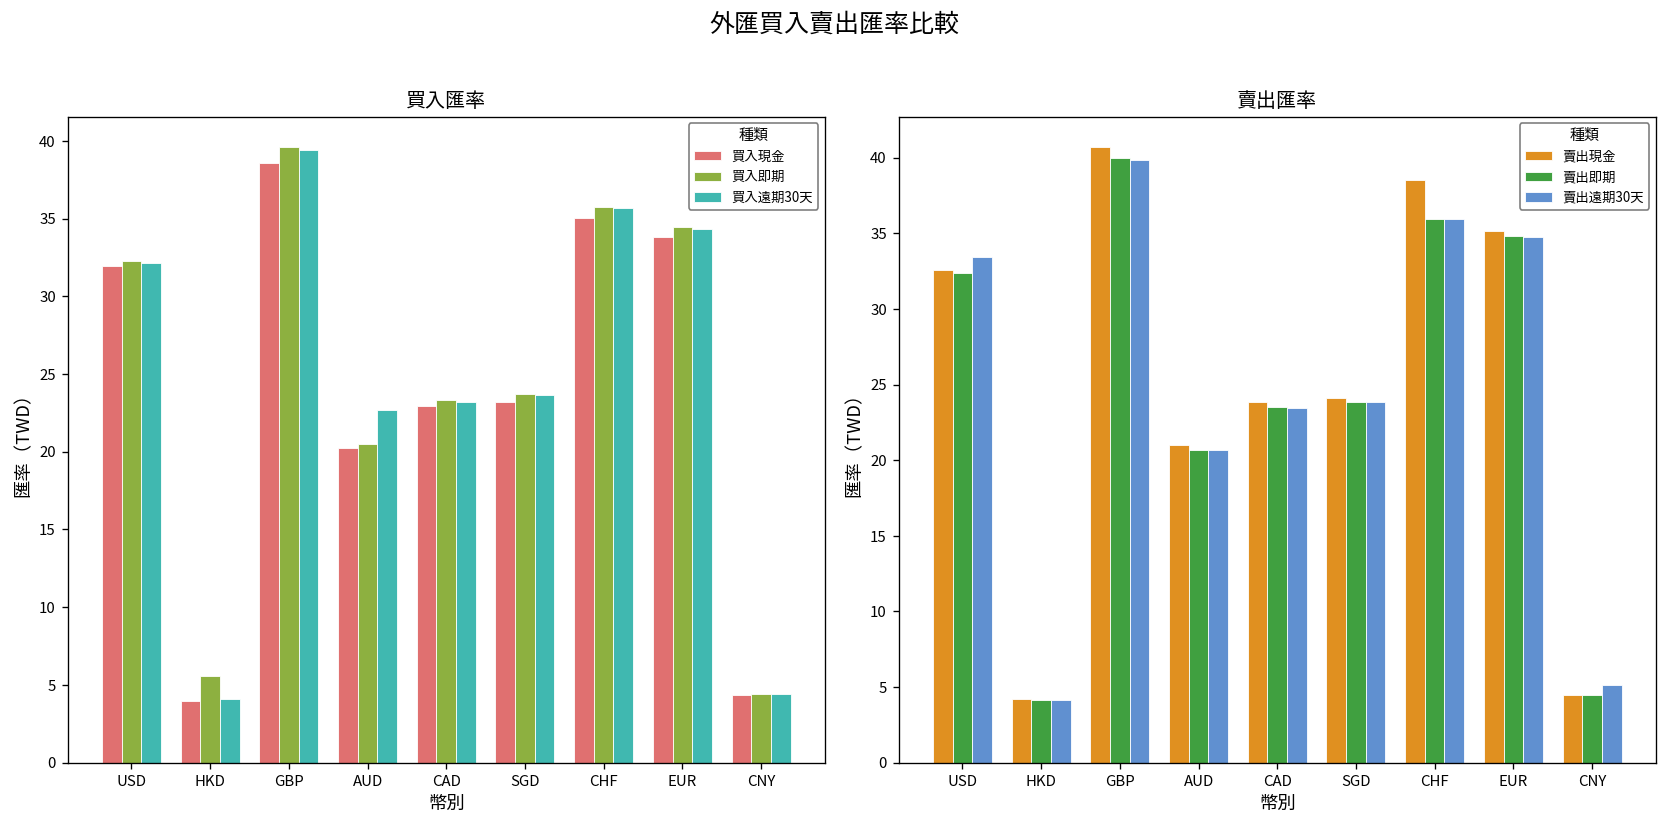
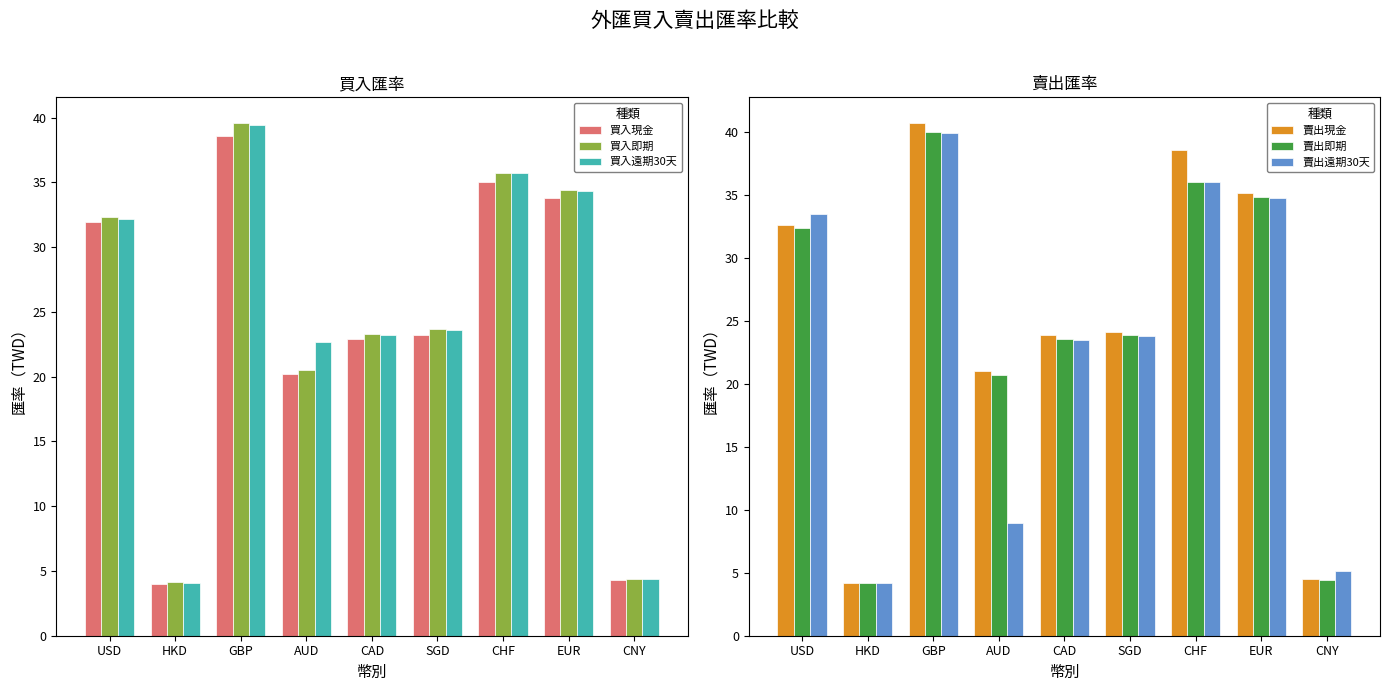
買入匯率, 買入即期, HKD: 5.6 -> 4.1
賣出匯率, 賣出遠期30天, AUD: 20.7 -> 9.0
